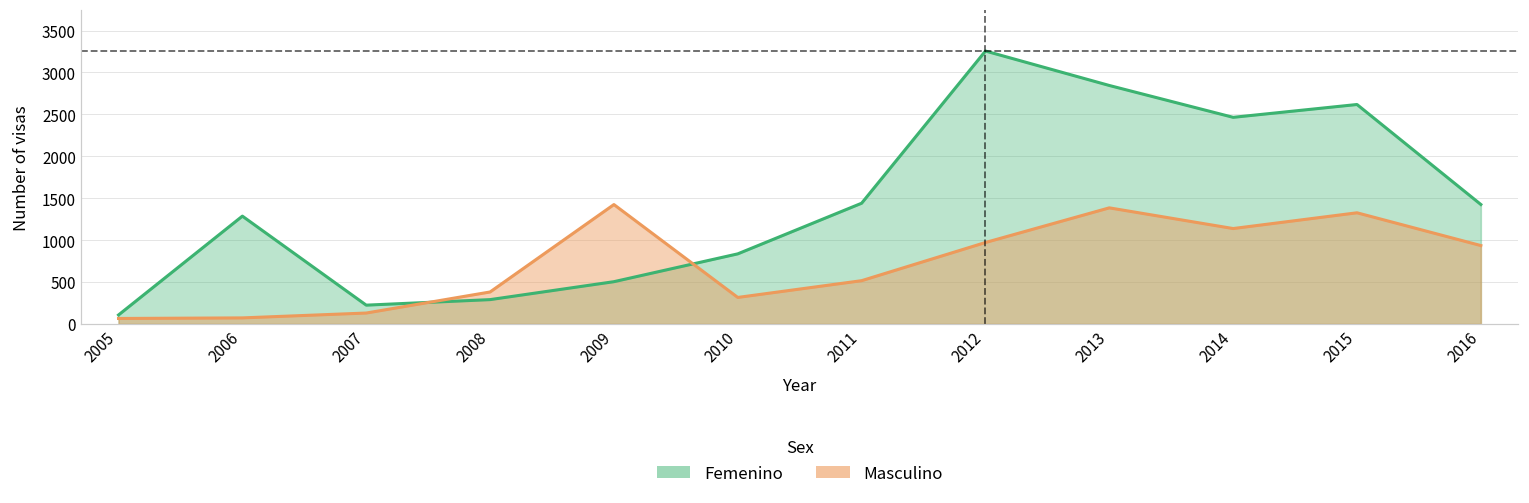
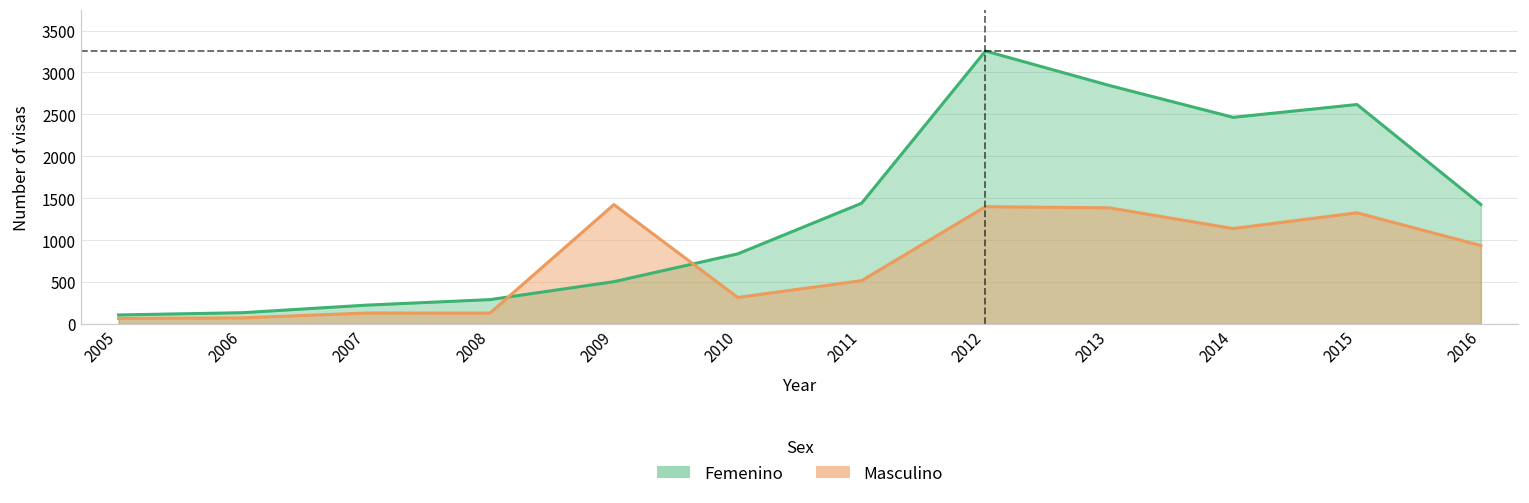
Femenino, 2006: 1300 -> 100
Masculino, 2008: 400 -> 100
Masculino, 2012: 1000 -> 1400
